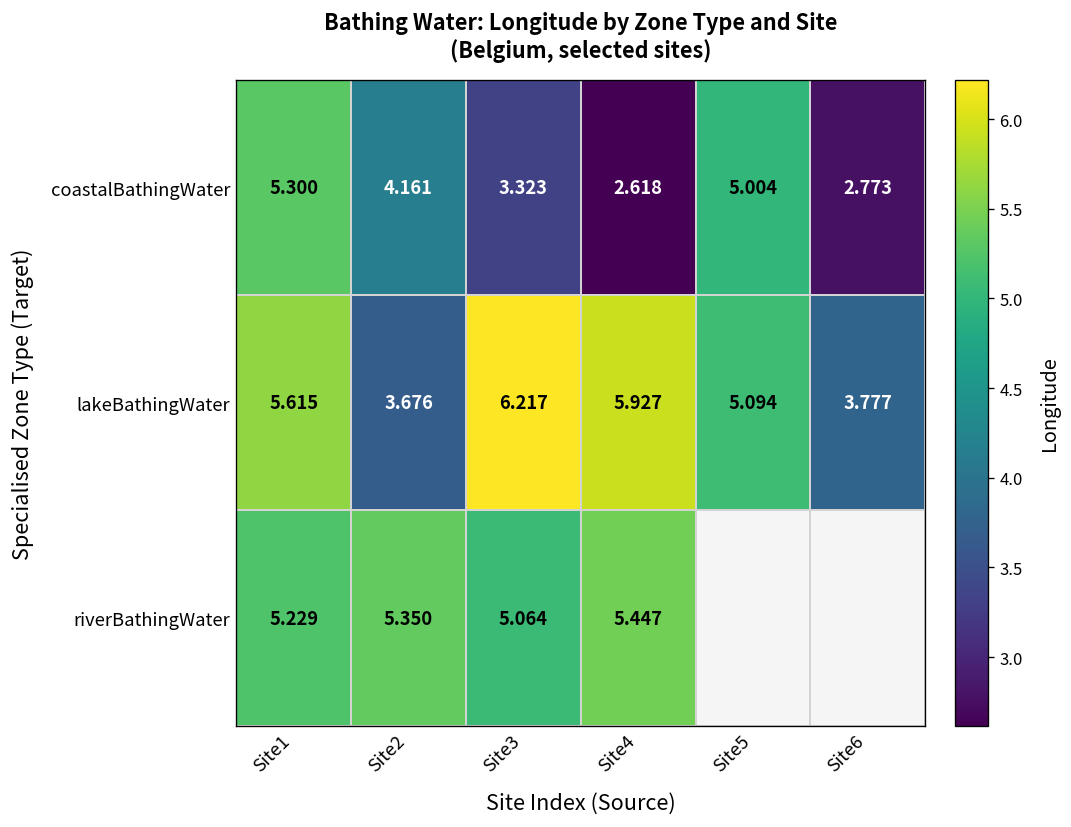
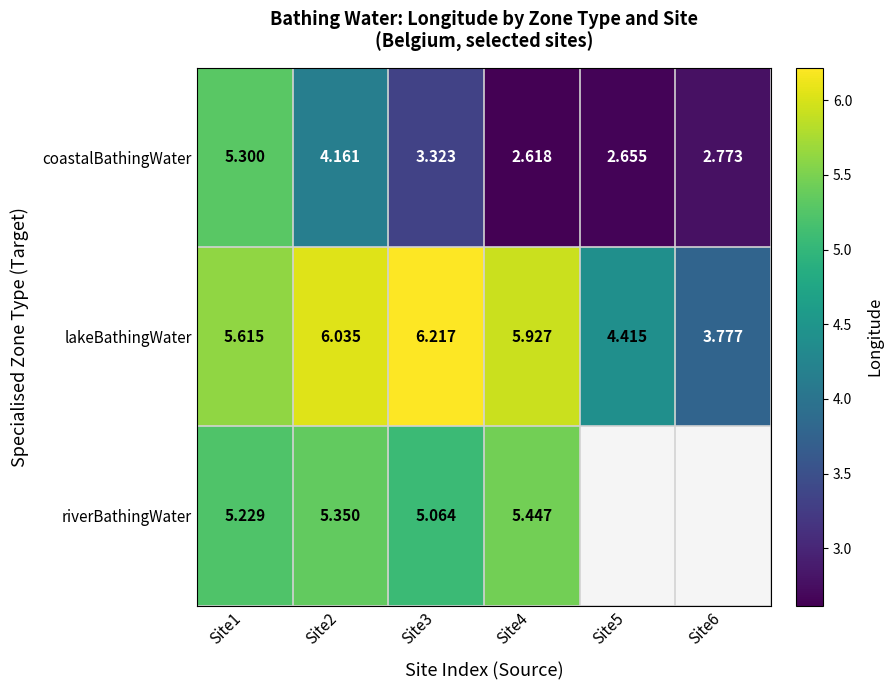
coastalBathingWater, Site5: 5.004 -> 2.655
lakeBathingWater, Site2: 3.676 -> 6.035
lakeBathingWater, Site5: 5.094 -> 4.415
